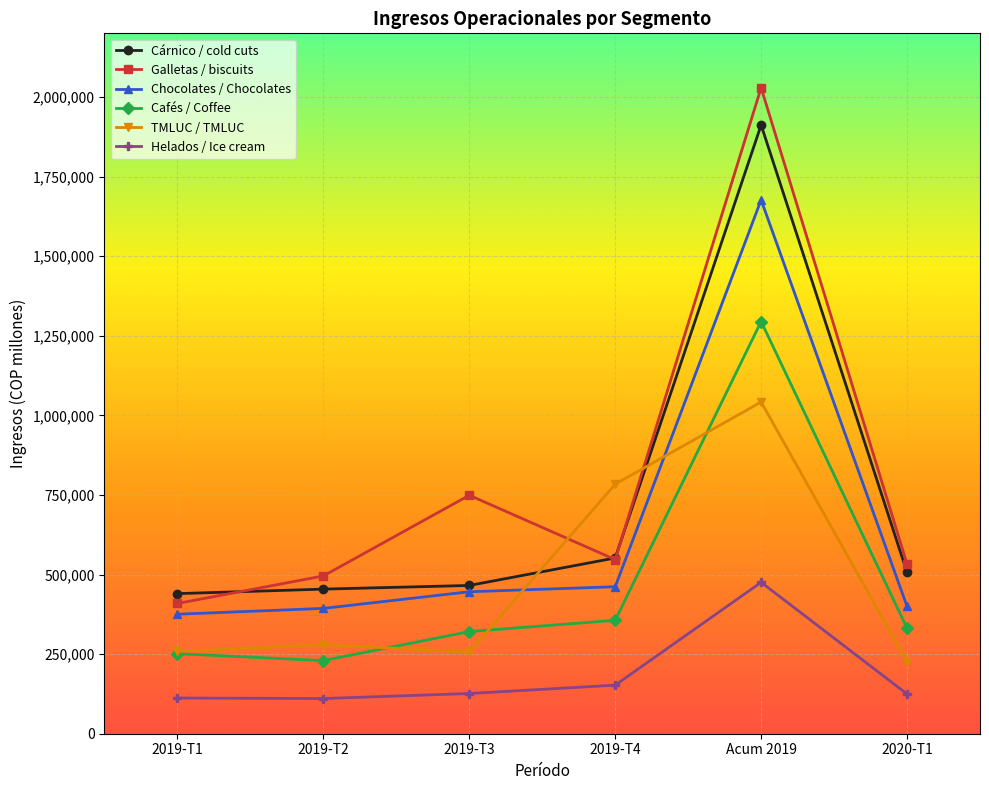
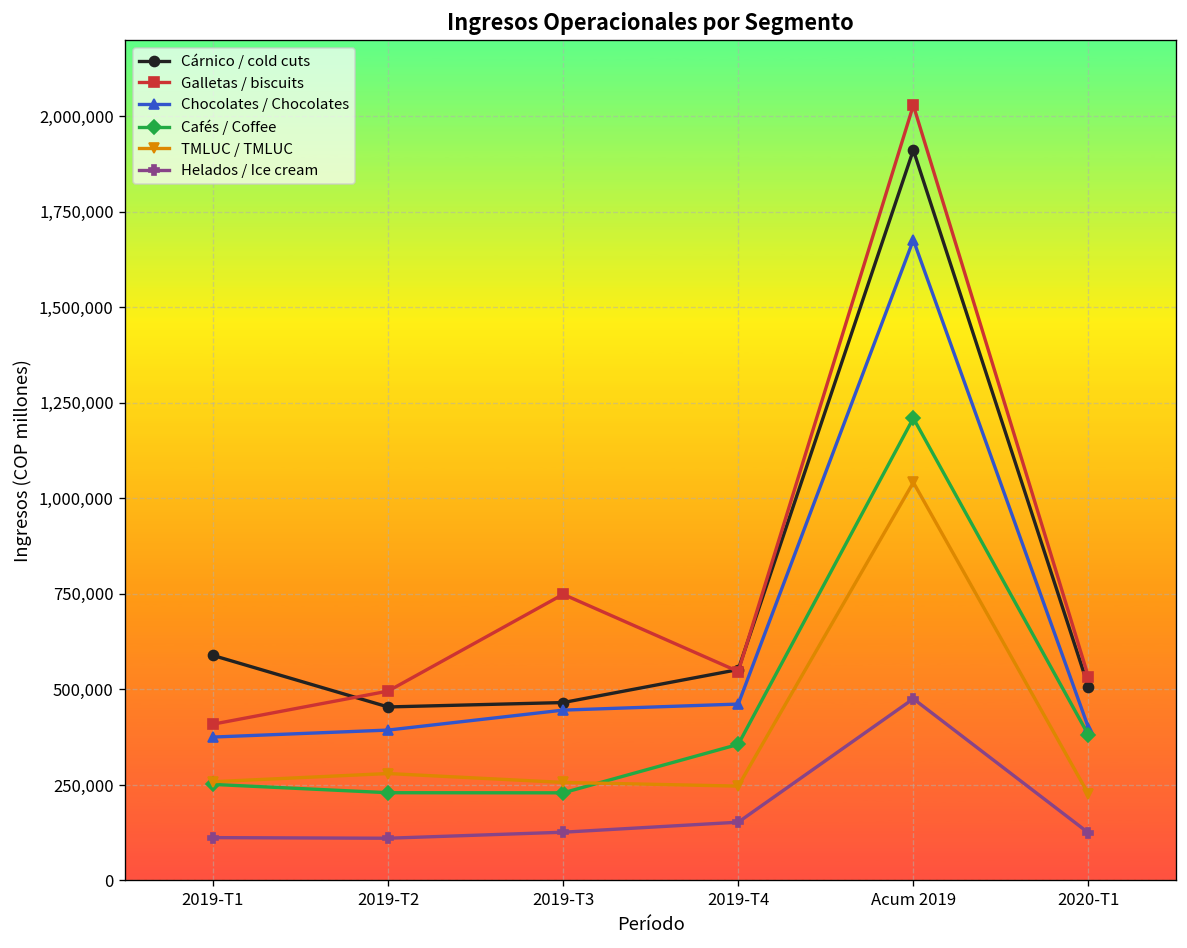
Cárnico / cold cuts, 2019-T1: 440,000 -> 590,000
Cafés / Coffee, 2019-T3: 320,000 -> 230,000
TMLUC / TMLUC, 2019-T4: 780,000 -> 250,000
Cafés / Coffee, Acum 2019: 1,290,000 -> 1,210,000
Cafés / Coffee, 2020-T1: 330,000 -> 380,000
